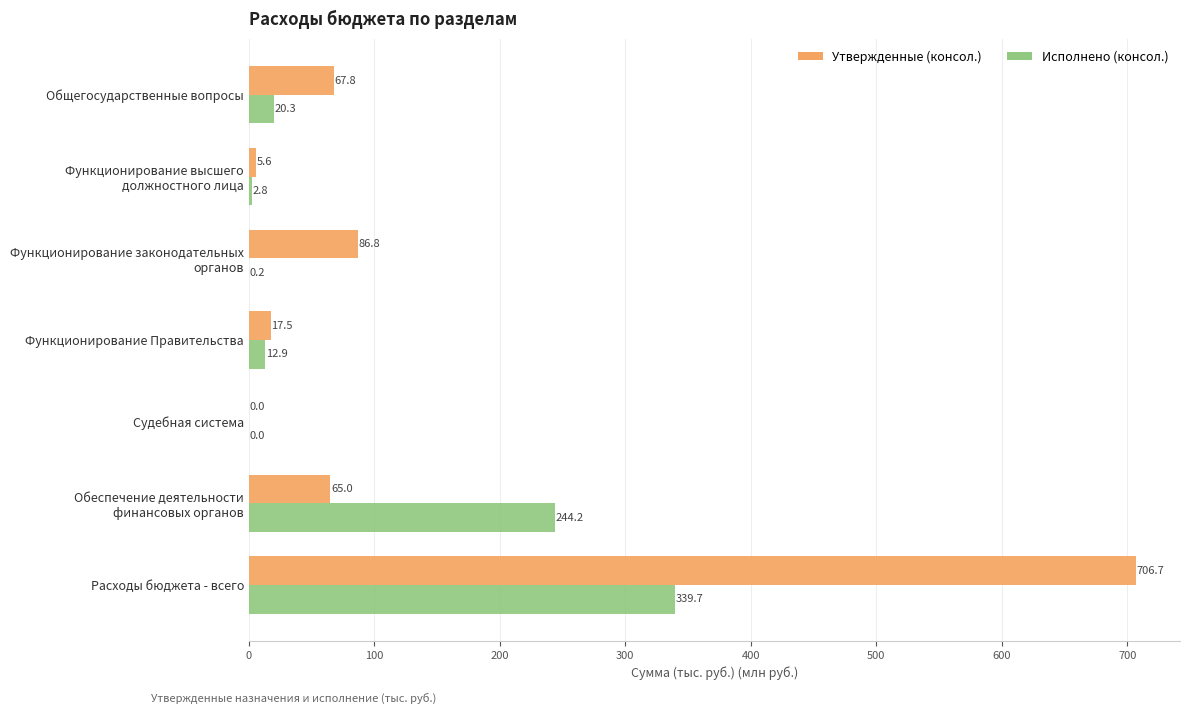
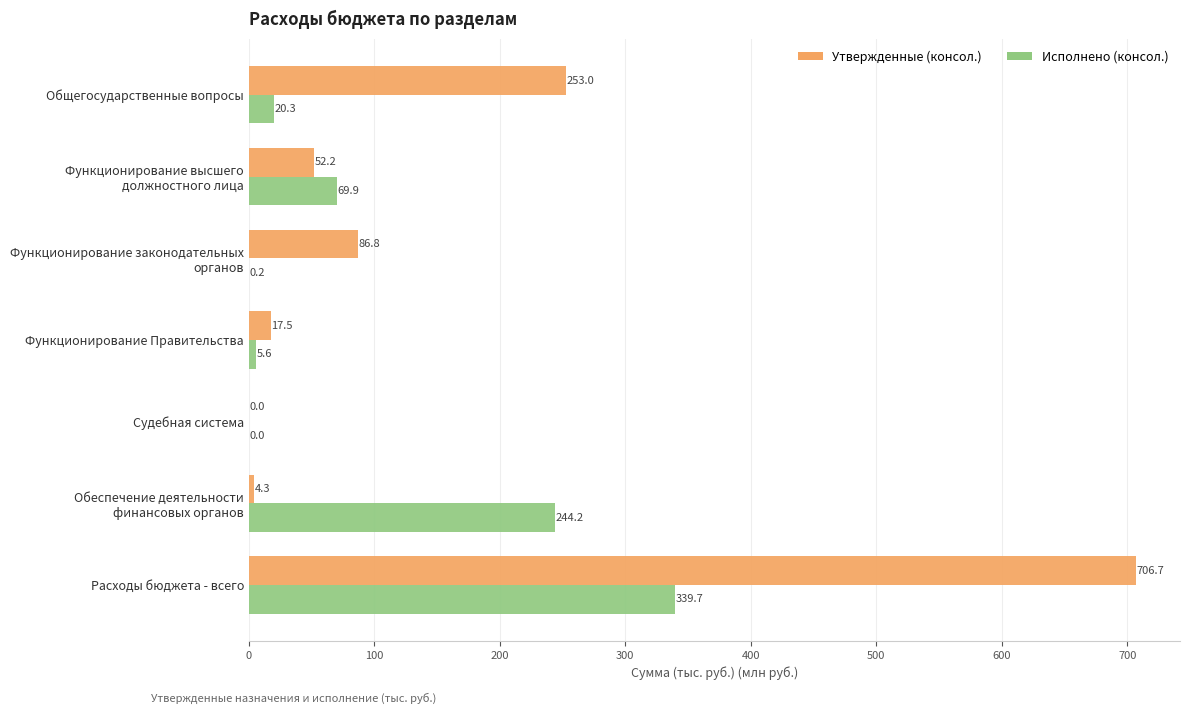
Утвержденные (консол.), Общегосударственные вопросы: 67.8 -> 253.0
Утвержденные (консол.), Функционирование высшего должностного лица: 5.6 -> 52.2
Исполнено (консол.), Функционирование высшего должностного лица: 2.8 -> 69.9
Исполнено (консол.), Функционирование Правительства: 12.9 -> 5.6
Утвержденные (консол.), Обеспечение деятельности финансовых органов: 65.0 -> 4.3
